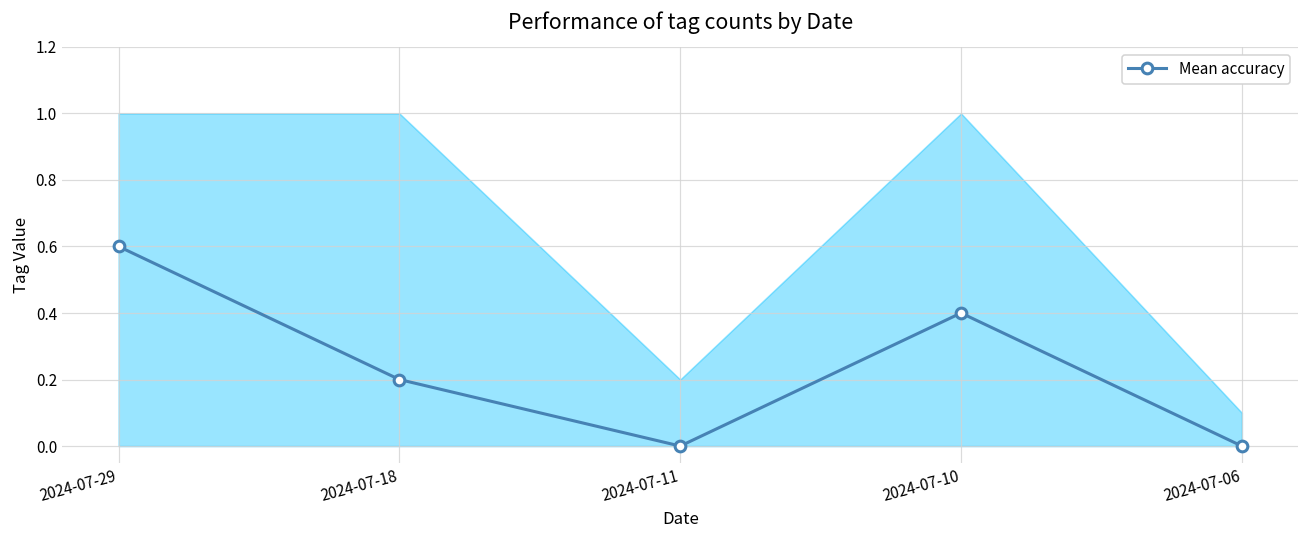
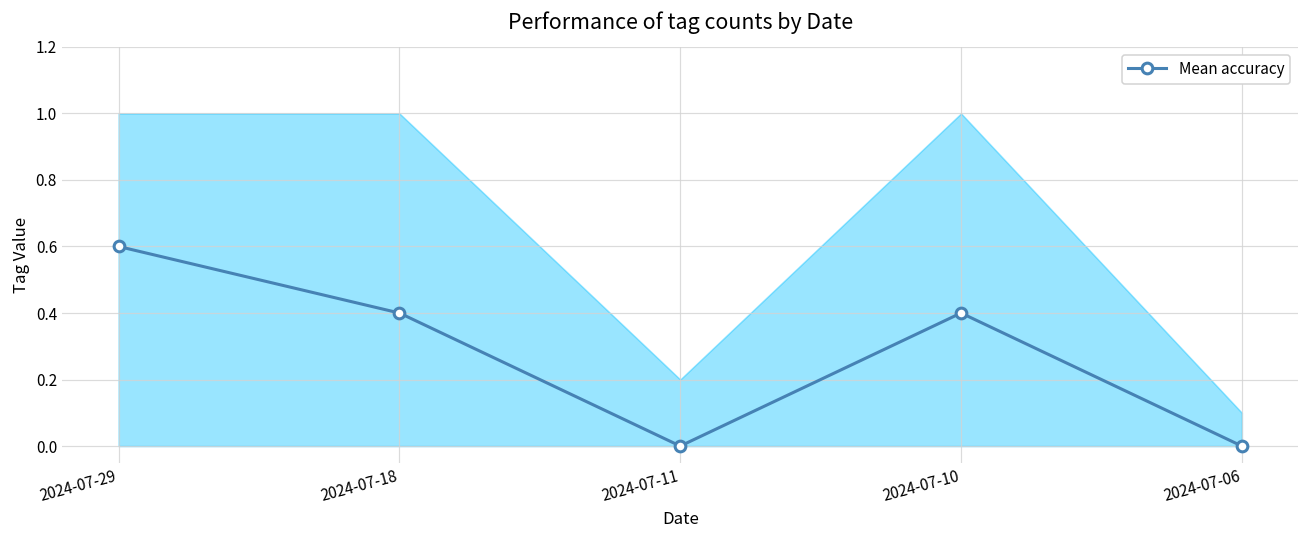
Mean accuracy, 2024-07-18: 0.2 -> 0.4
